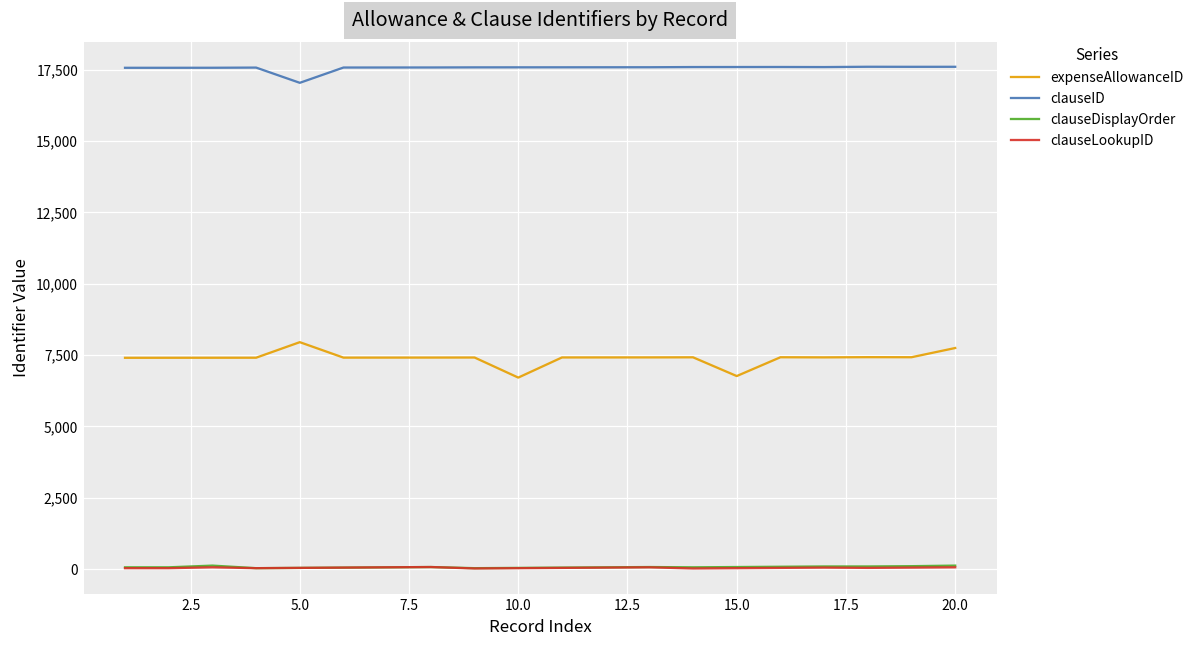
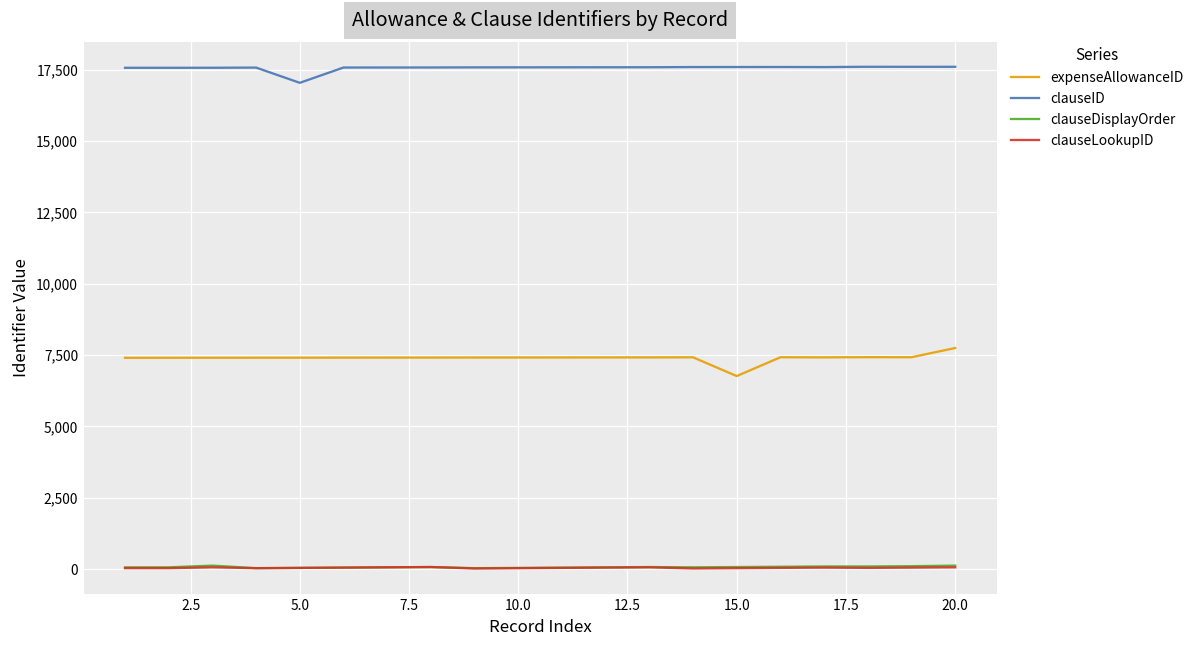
expenseAllowanceID, 5.0: 8,000 -> 7,400
expenseAllowanceID, 10.0: 6,700 -> 7,400
